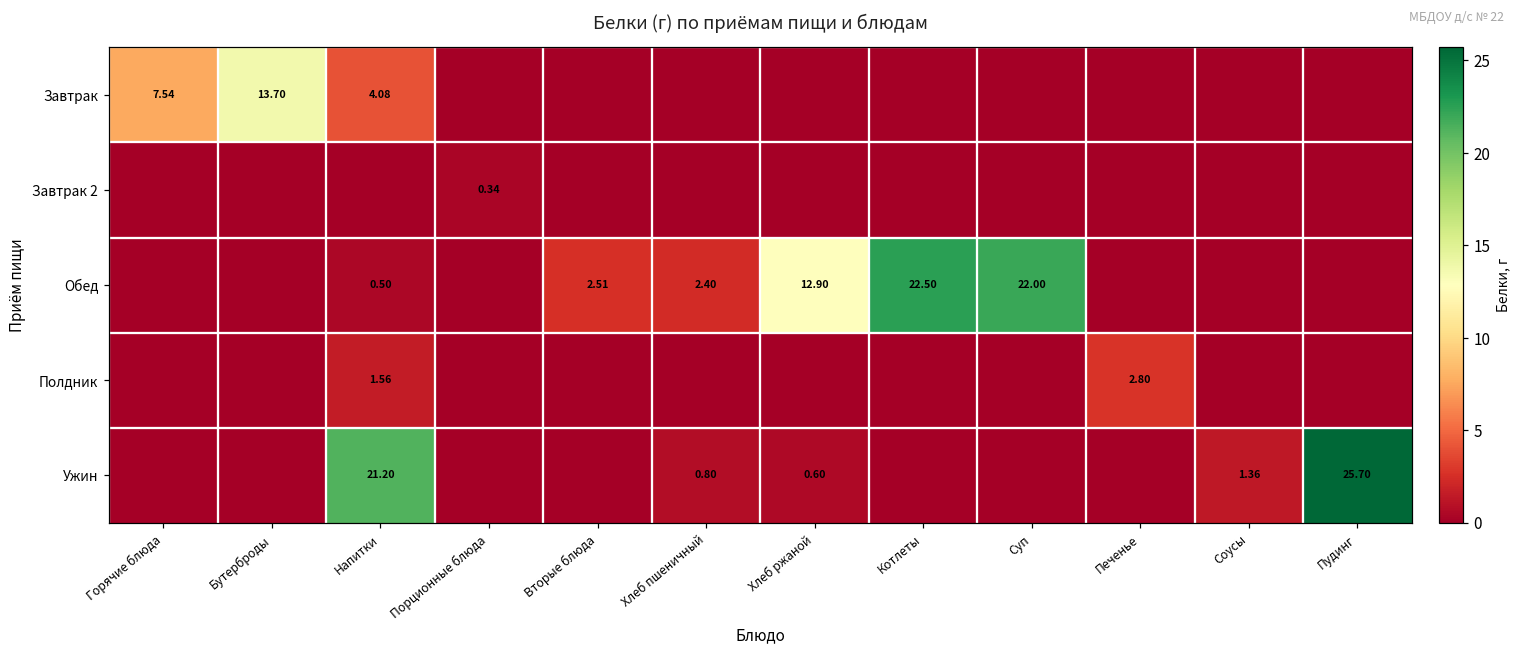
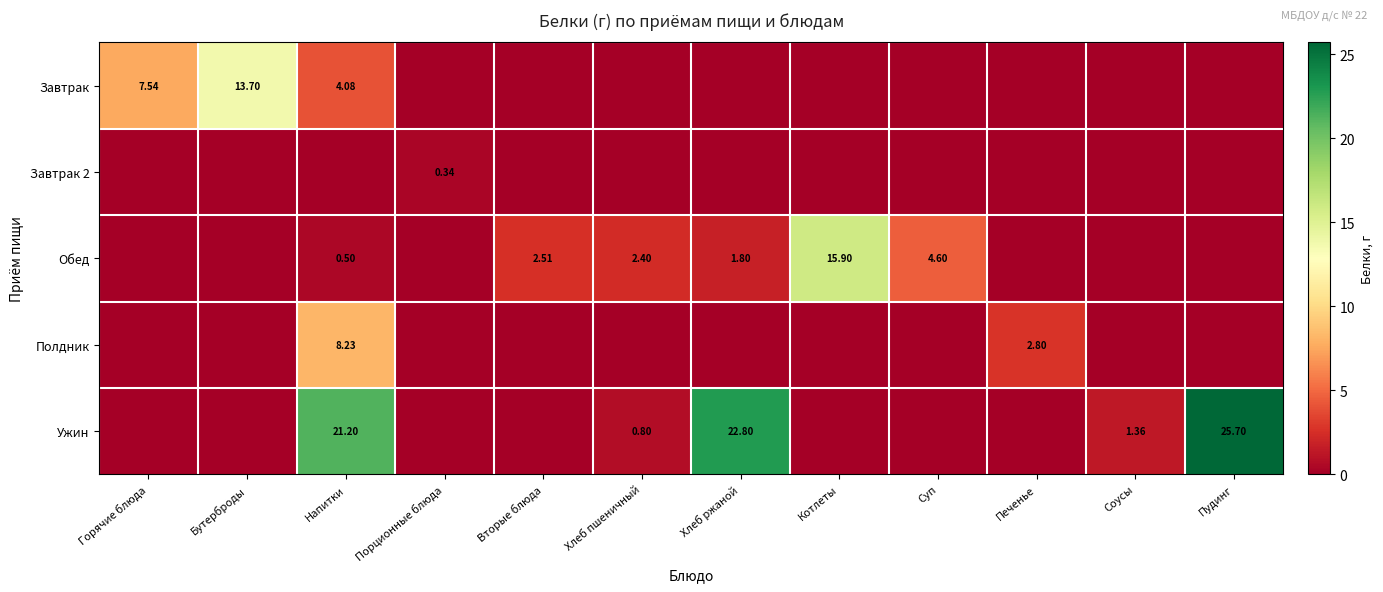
Обед, Хлеб ржаной: 12.90 -> 1.80
Обед, Котлеты: 22.50 -> 15.90
Обед, Суп: 22.00 -> 4.60
Полдник, Напитки: 1.56 -> 8.23
Ужин, Хлеб ржаной: 0.60 -> 22.80
